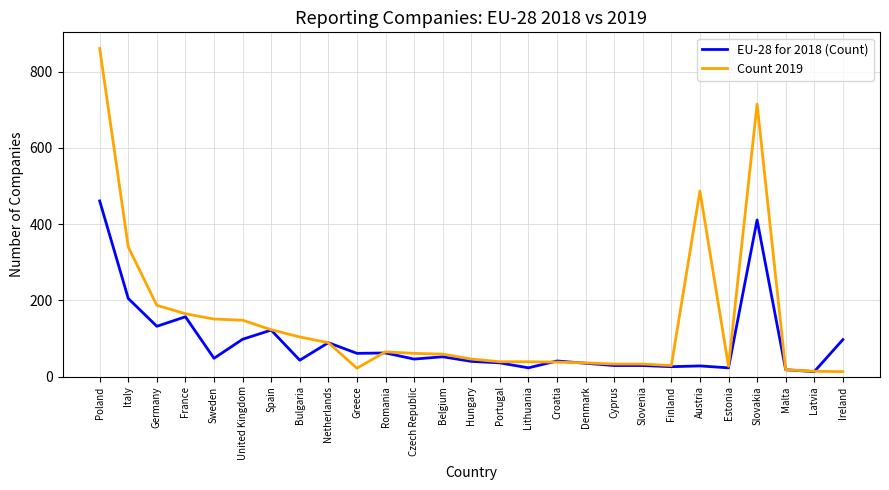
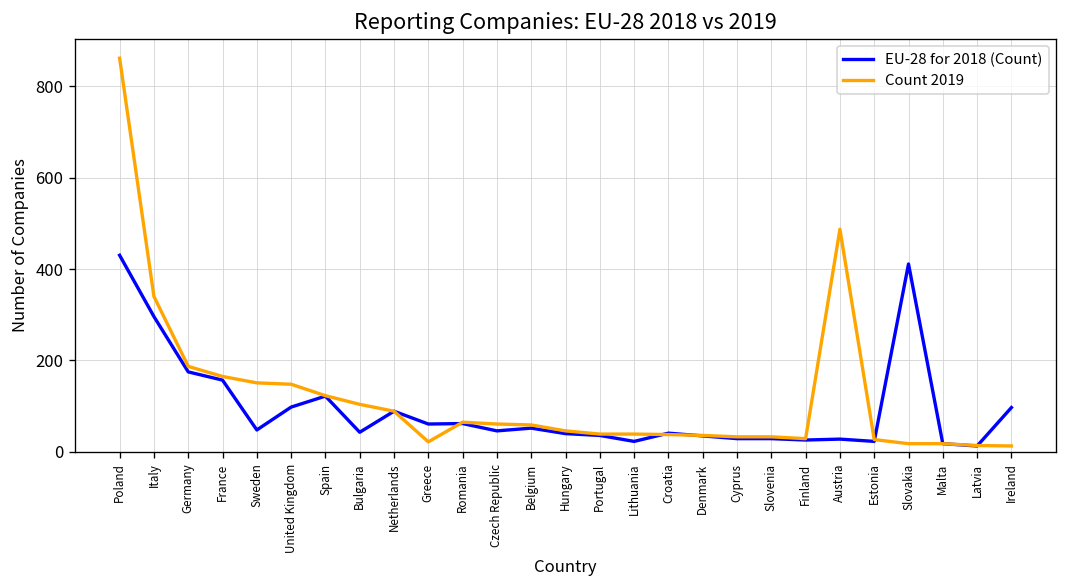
EU-28 for 2018 (Count), Poland: 460 -> 430
EU-28 for 2018 (Count), Italy: 210 -> 300
EU-28 for 2018 (Count), Germany: 130 -> 180
Count 2019, Slovakia: 720 -> 20
